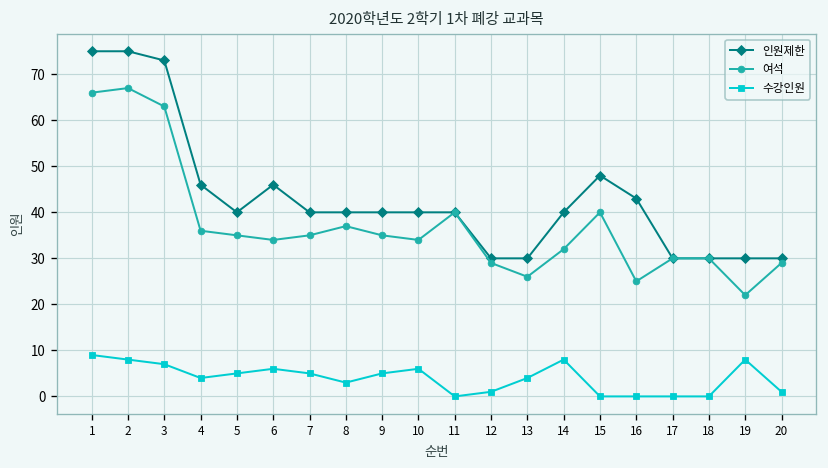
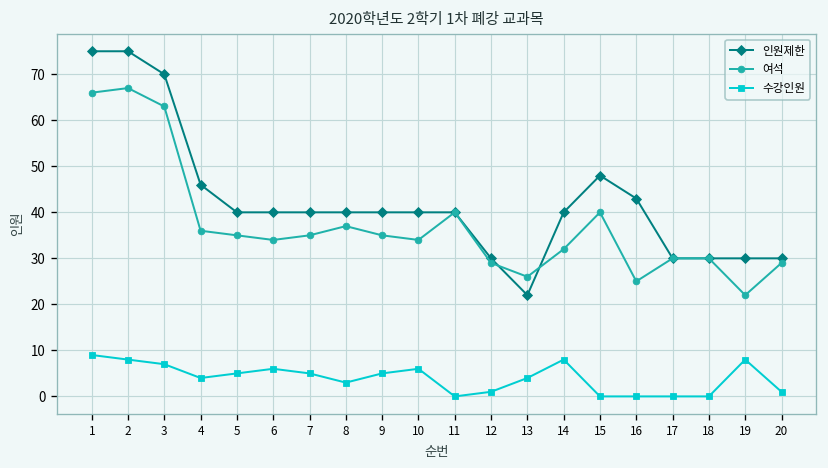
인원제한, 3: 73 -> 70
인원제한, 6: 46 -> 40
인원제한, 13: 30 -> 22
